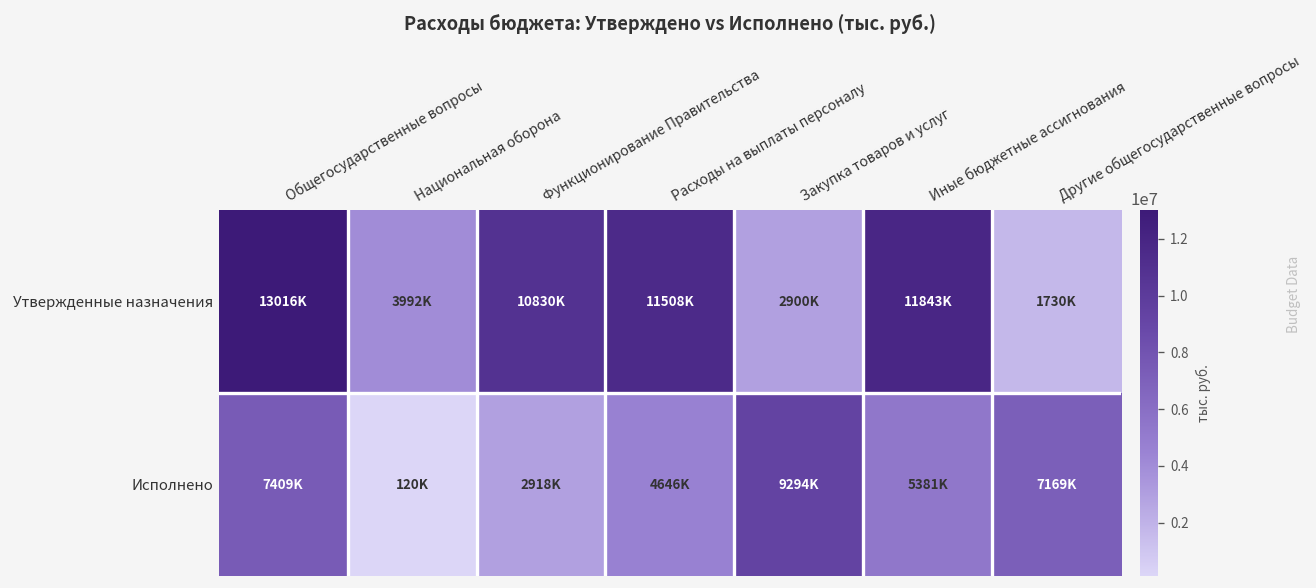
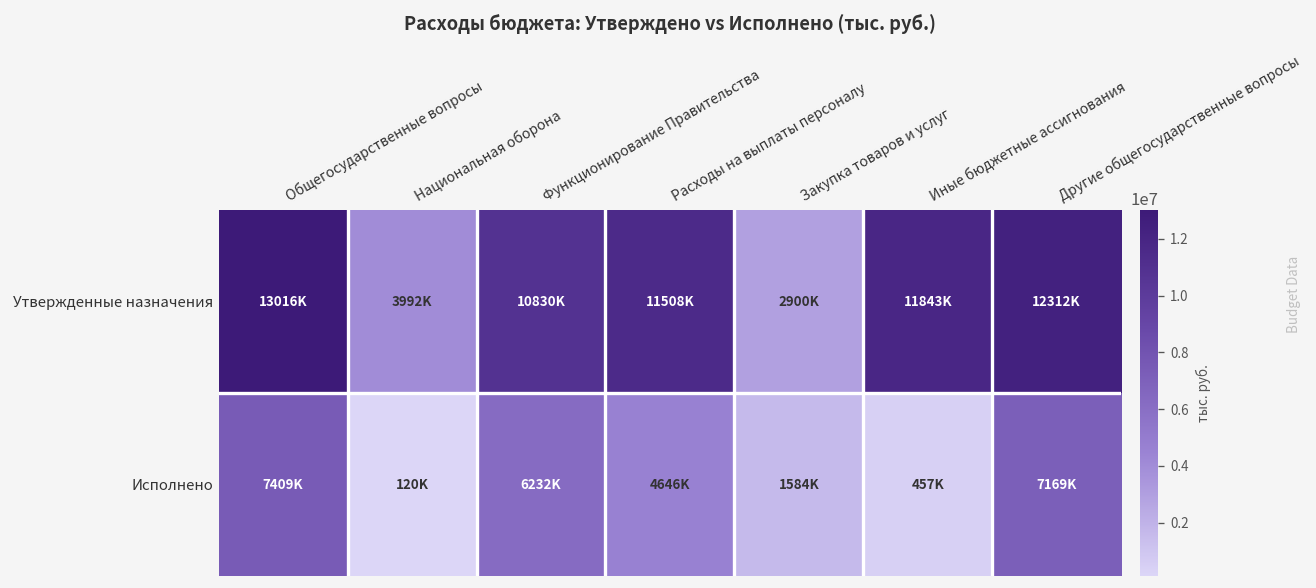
Утвержденные назначения, Другие общегосударственные вопросы: 1730K -> 12312K
Исполнено, Функционирование Правительства: 2918K -> 6232K
Исполнено, Закупка товаров и услуг: 9294K -> 1584K
Исполнено, Иные бюджетные ассигнования: 5381K -> 457K
